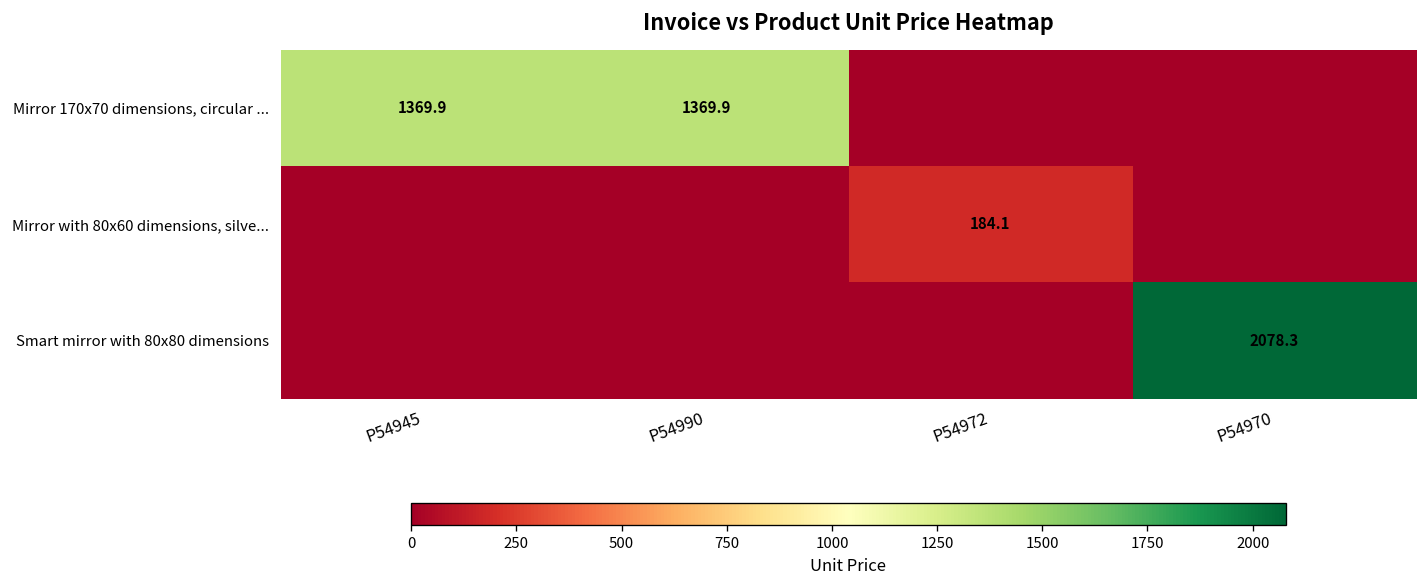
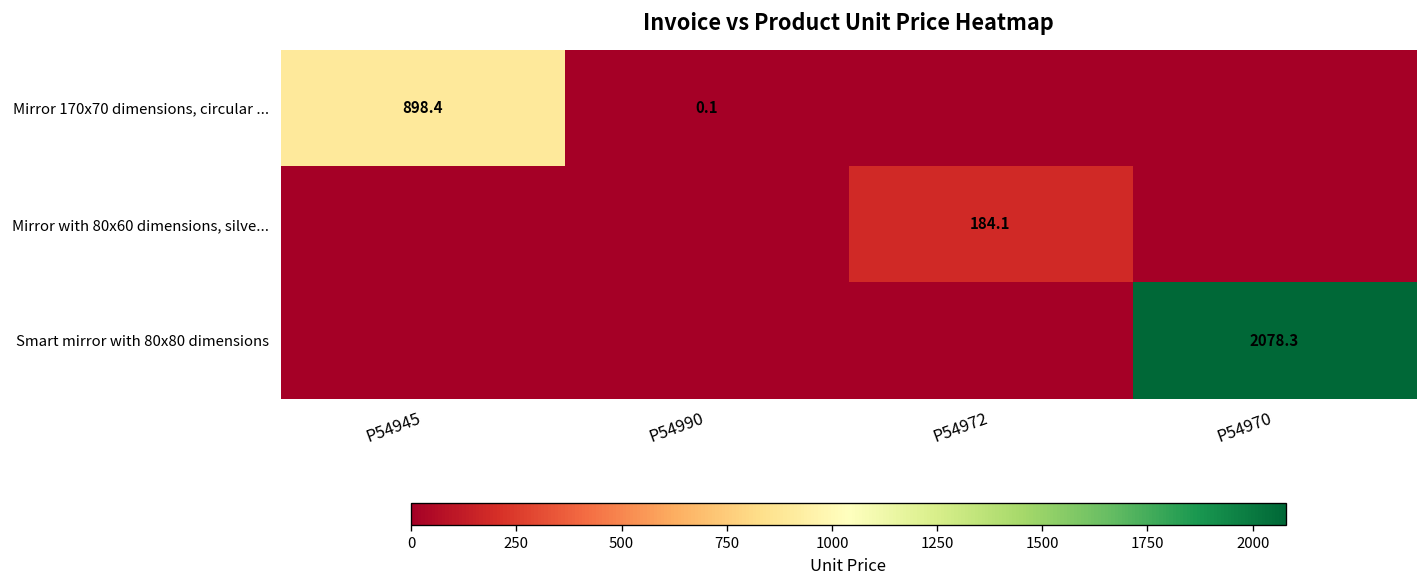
Mirror 170x70 dimensions, circular ..., P54945: 1369.9 -> 898.4
Mirror 170x70 dimensions, circular ..., P54990: 1369.9 -> 0.1
